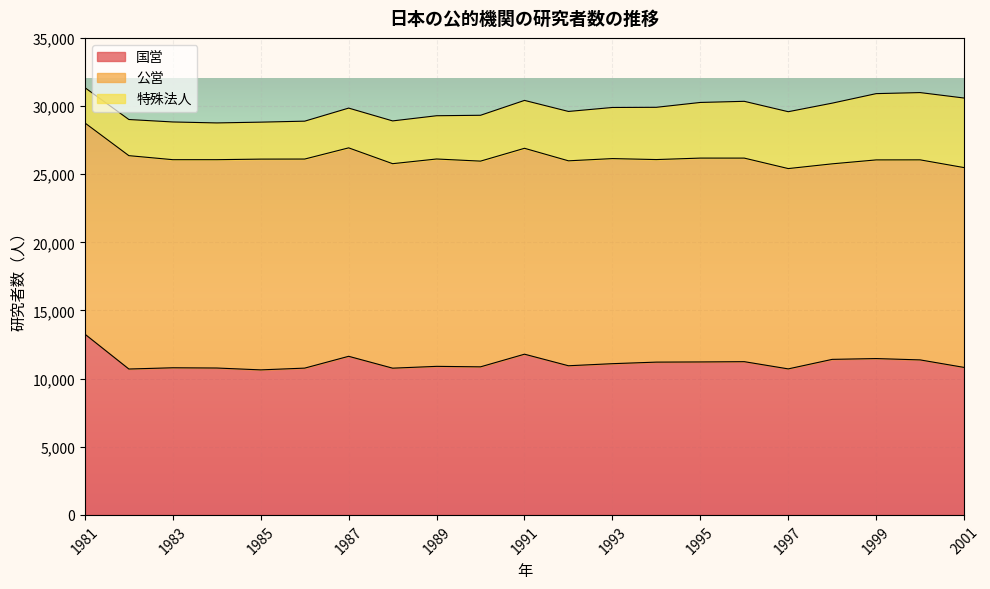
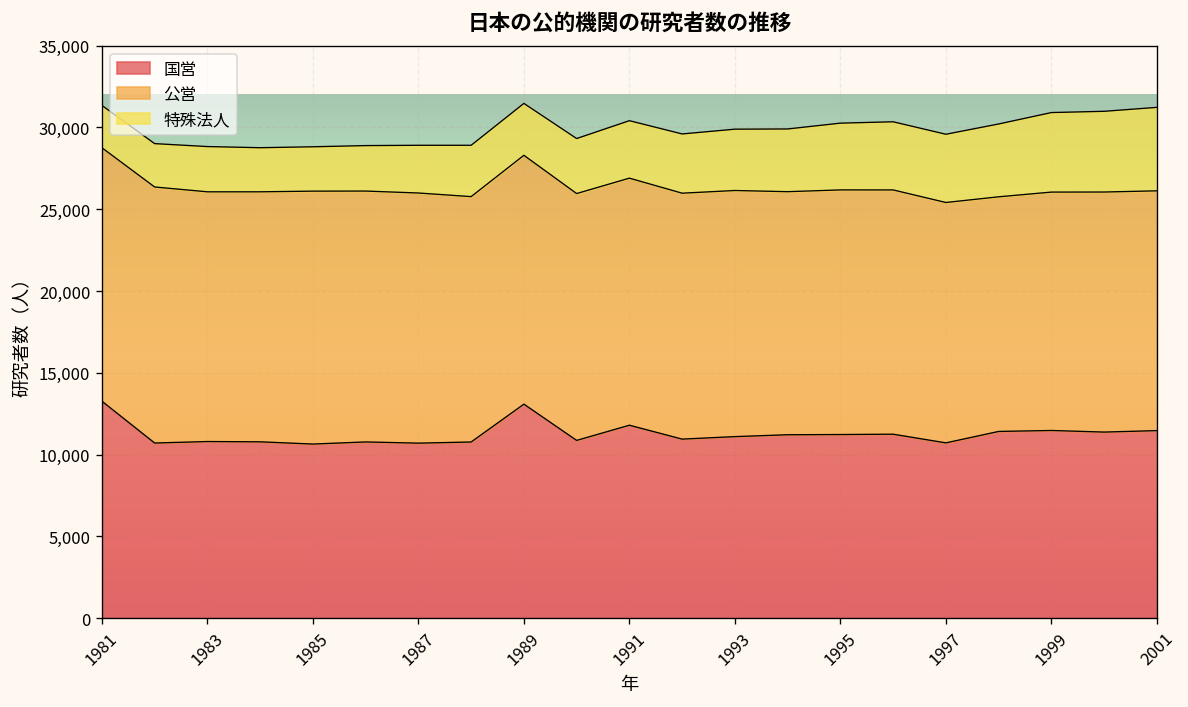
国営, 1987: 11,600 -> 10,700
国営, 1989: 10,900 -> 13,100
国営, 2001: 10,800 -> 11,500
